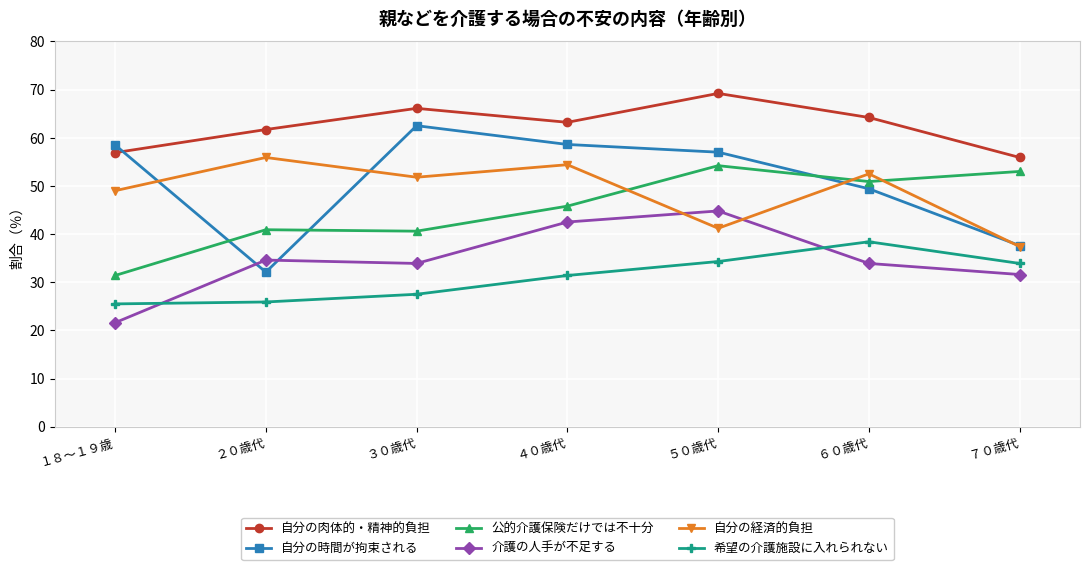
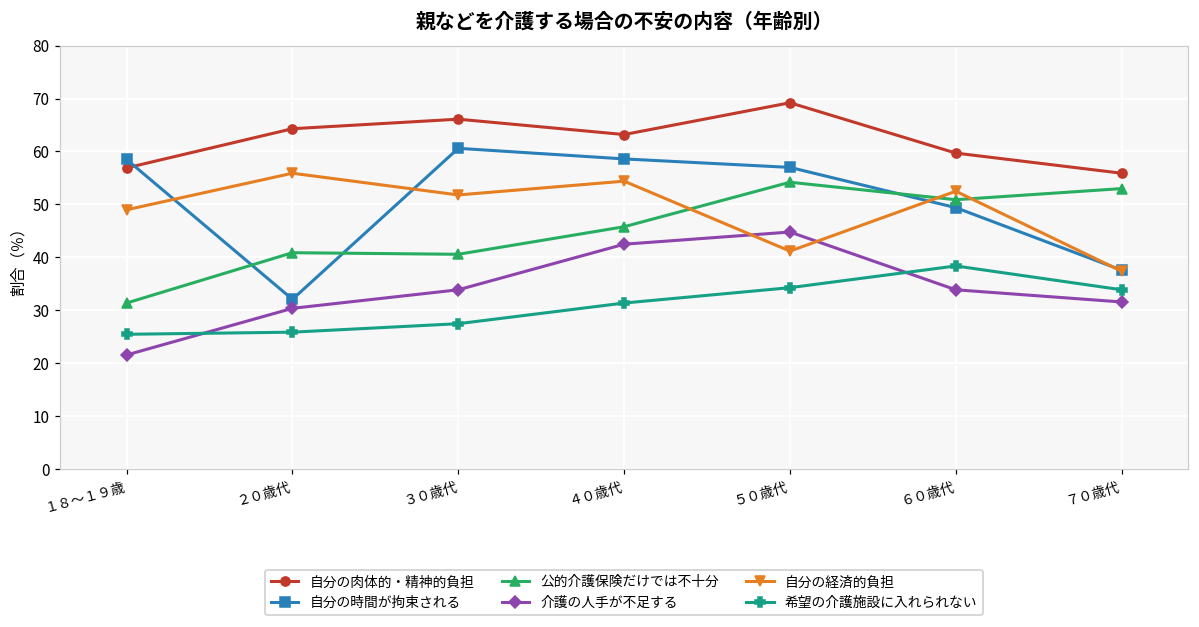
自分の肉体的・精神的負担, ２０歳代: 62 -> 64
介護の人手が不足する, ２０歳代: 35 -> 30
自分の時間が拘束される, ３０歳代: 63 -> 61
自分の肉体的・精神的負担, ６０歳代: 64 -> 60
